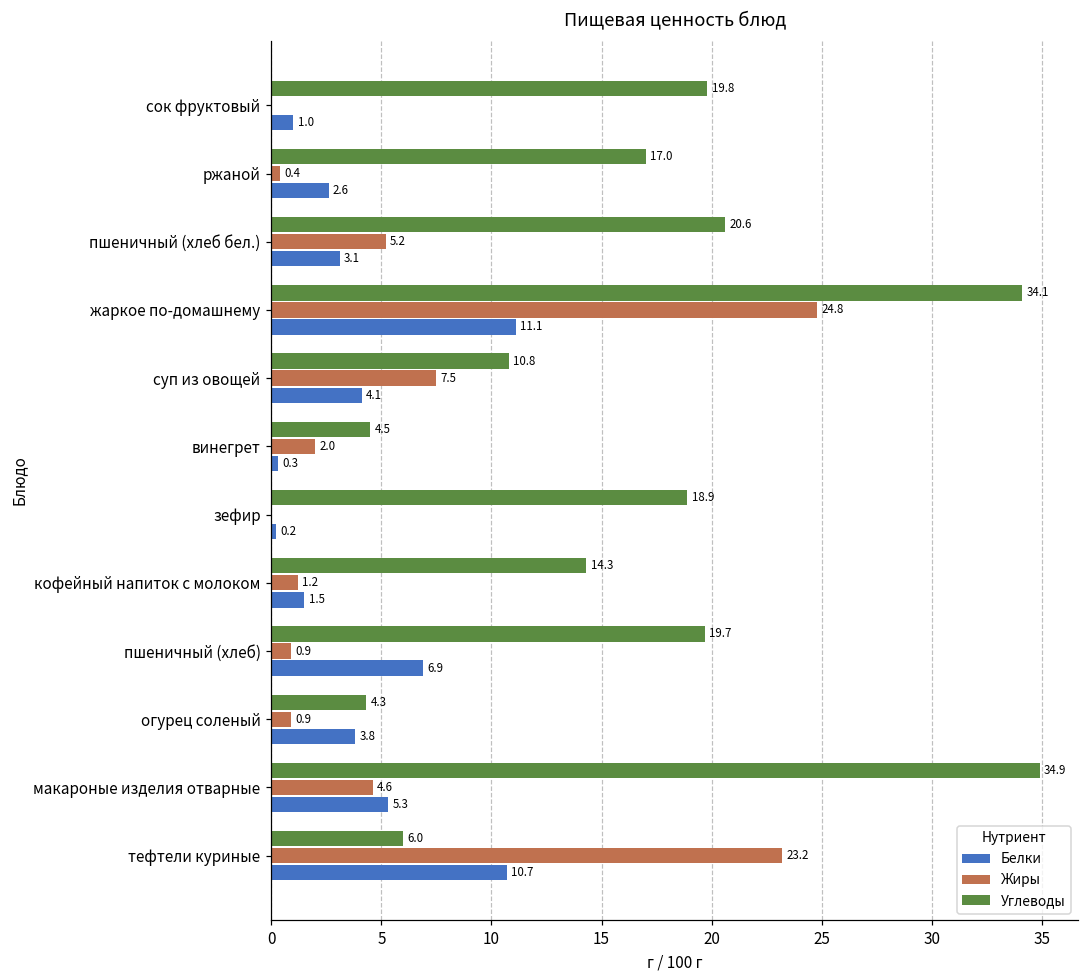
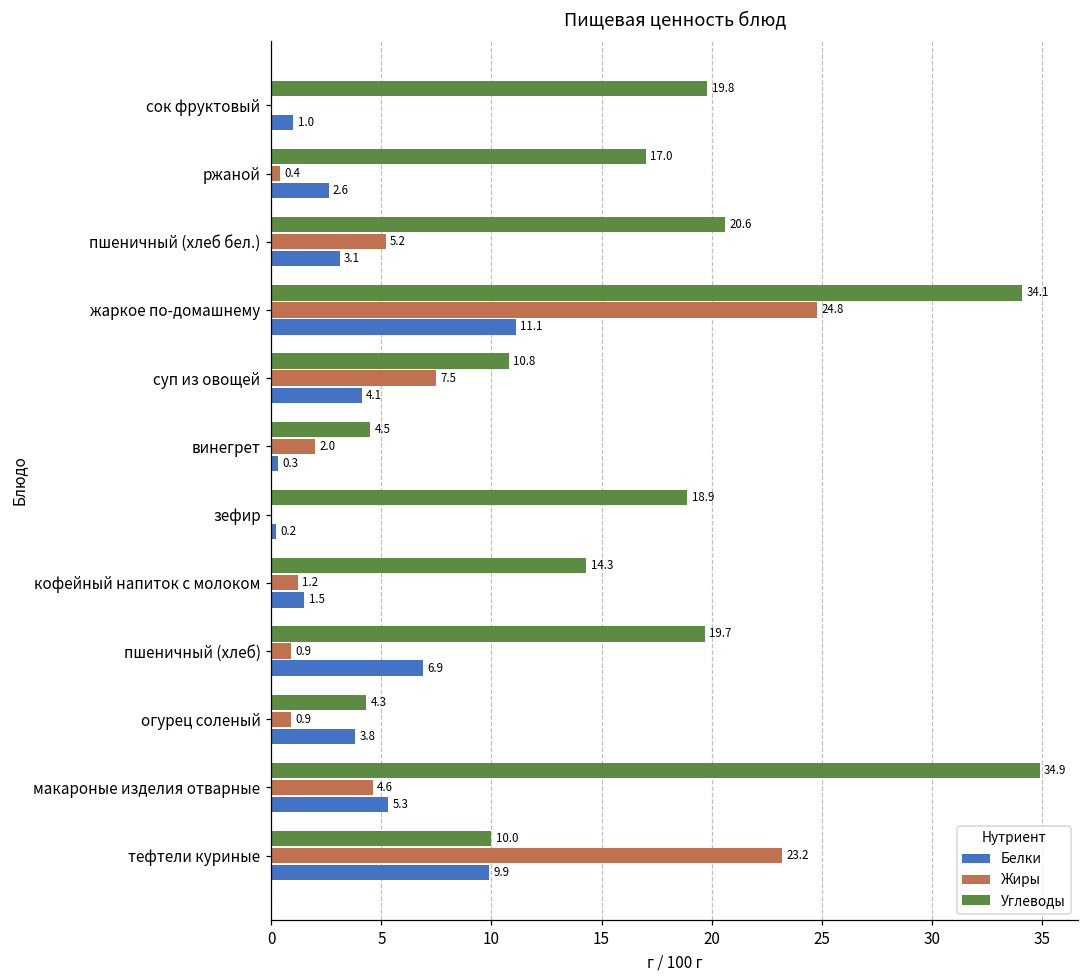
Углеводы, тефтели куриные: 6.0 -> 10.0
Белки, тефтели куриные: 10.7 -> 9.9
